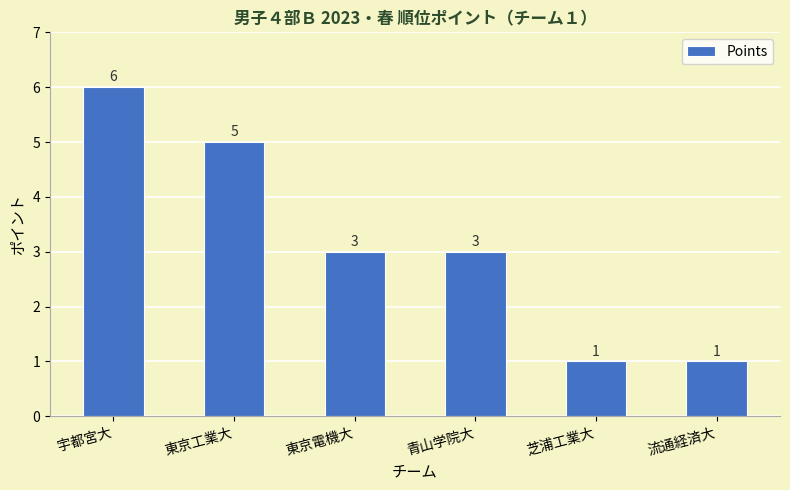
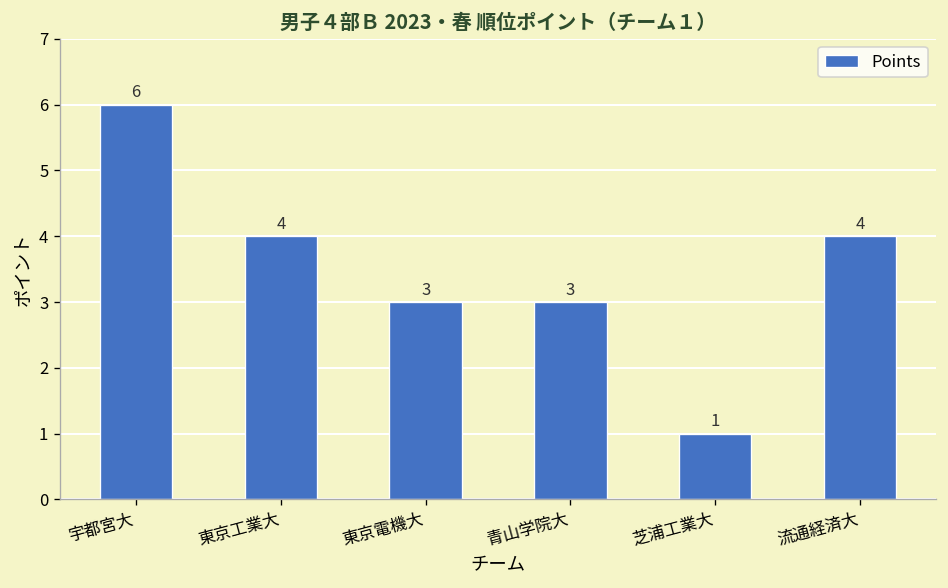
東京工業大: 5 -> 4
流通経済大: 1 -> 4
